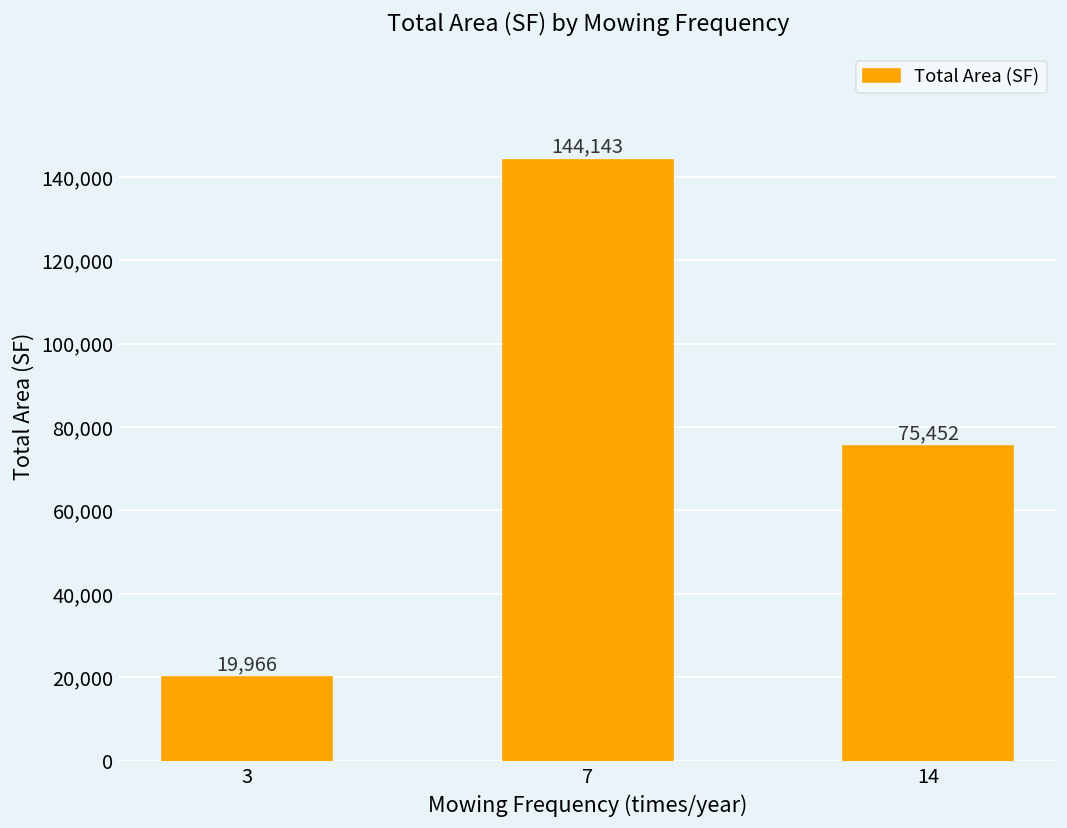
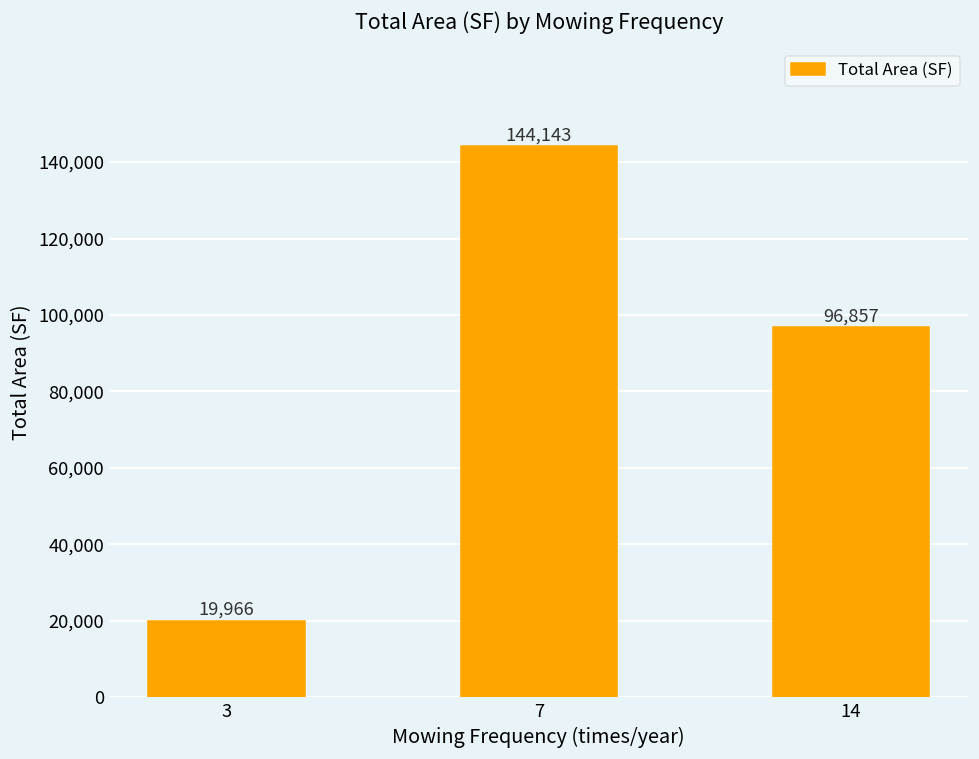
14: 75,452 -> 96,857
